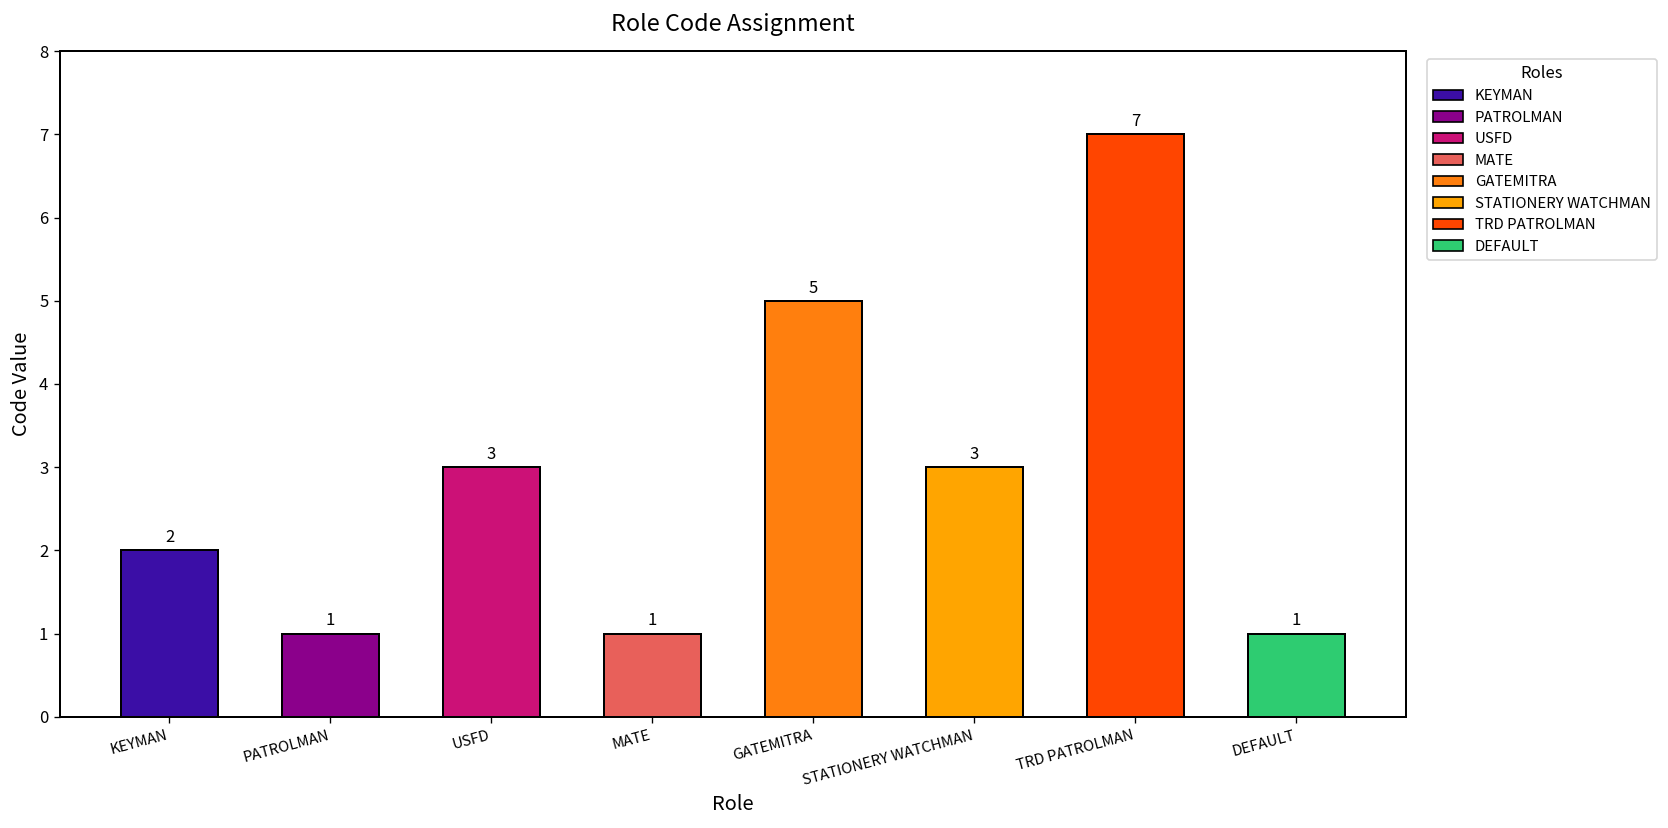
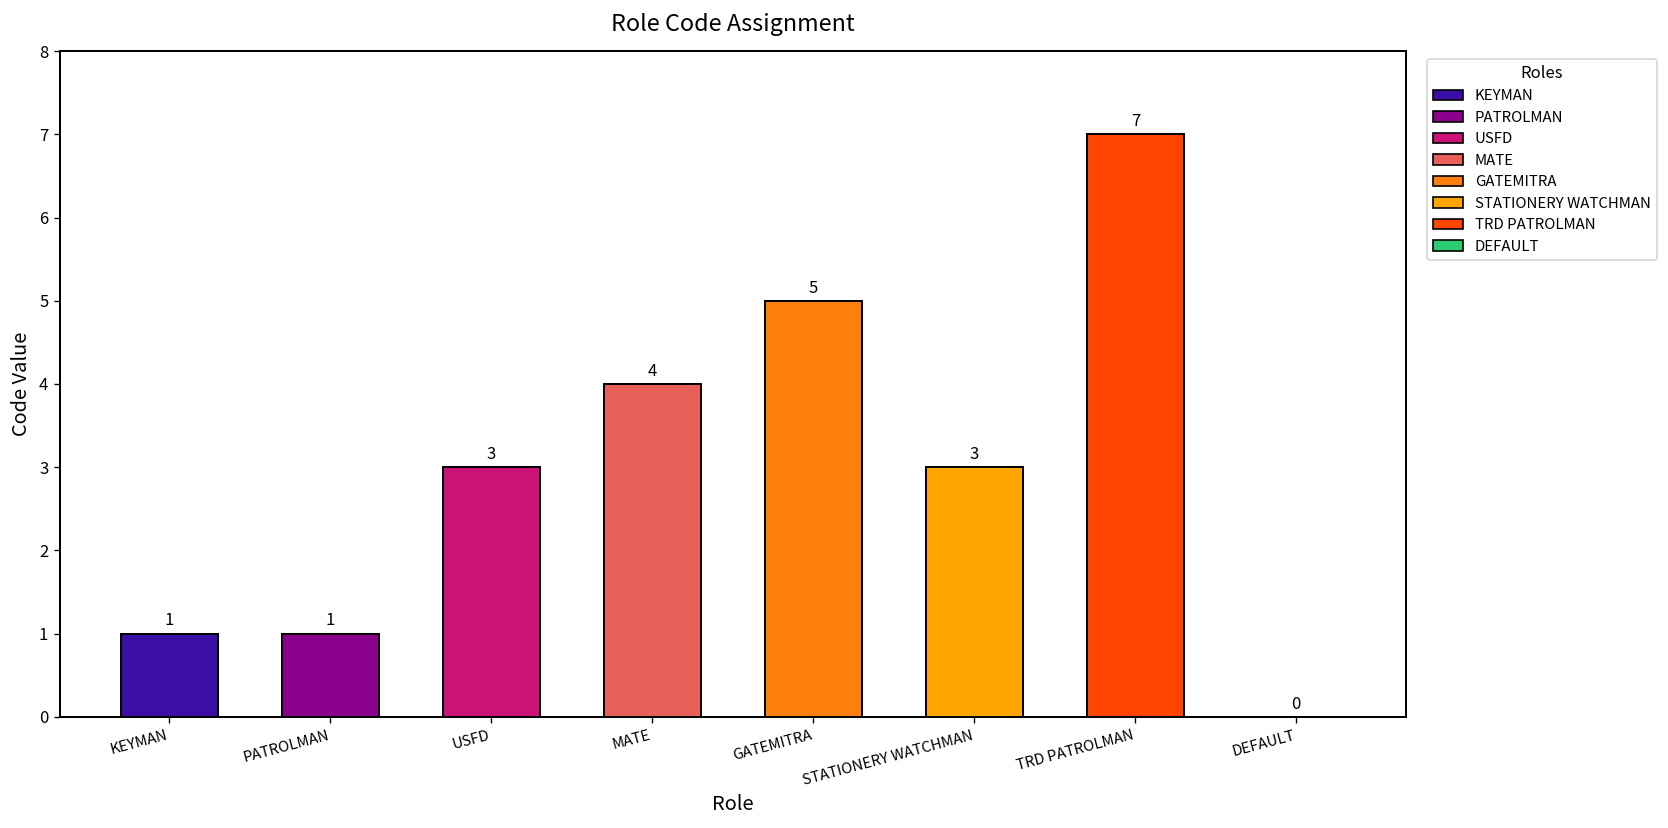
KEYMAN: 2 -> 1
MATE: 1 -> 4
DEFAULT: 1 -> 0
